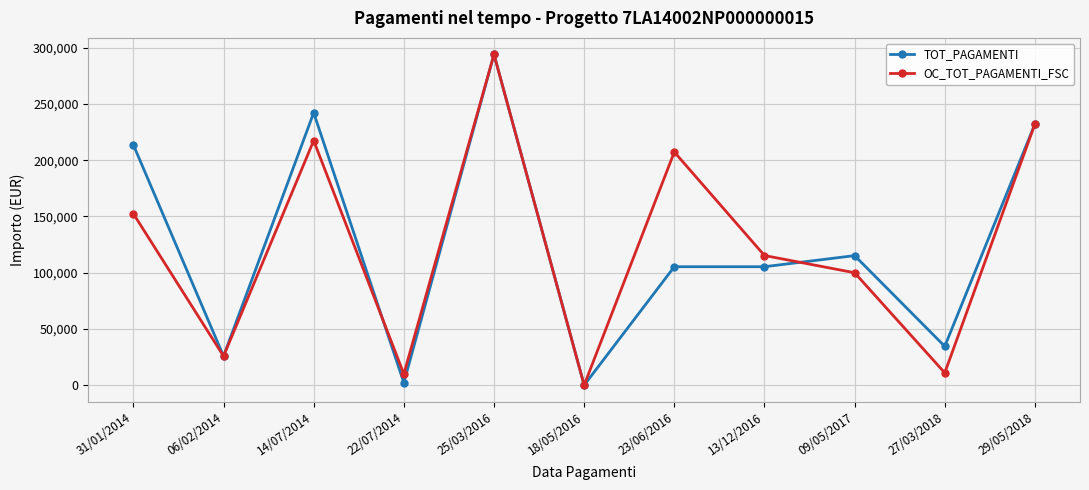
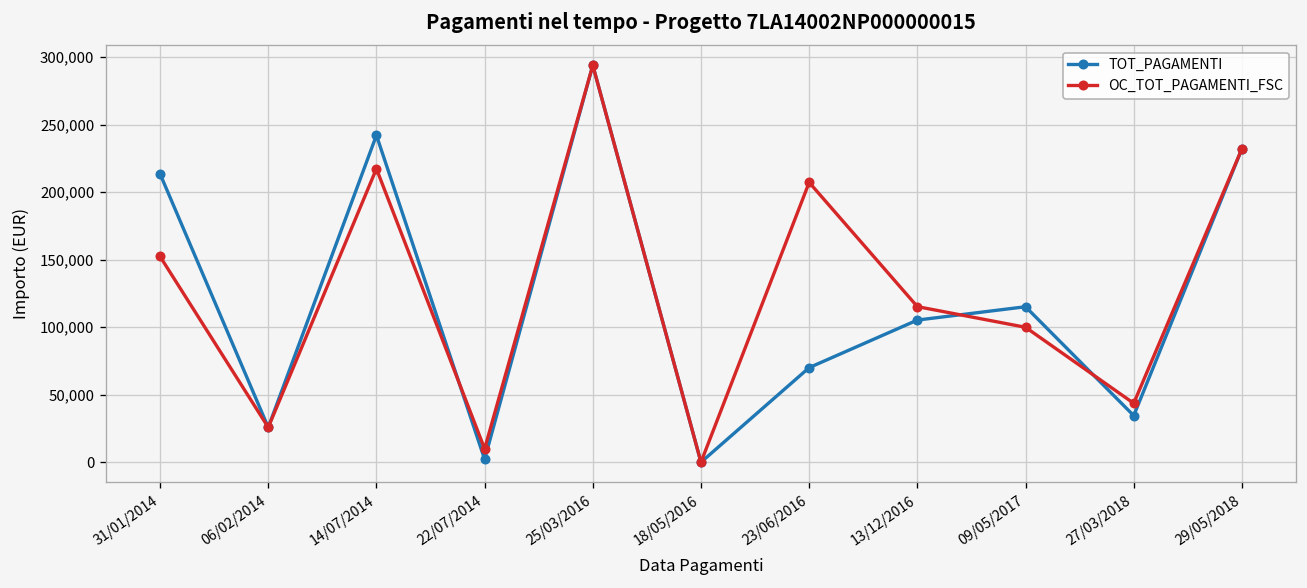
TOT_PAGAMENTI, 23/06/2016: 105,000 -> 70,000
OC_TOT_PAGAMENTI_FSC, 27/03/2018: 11,000 -> 44,000
